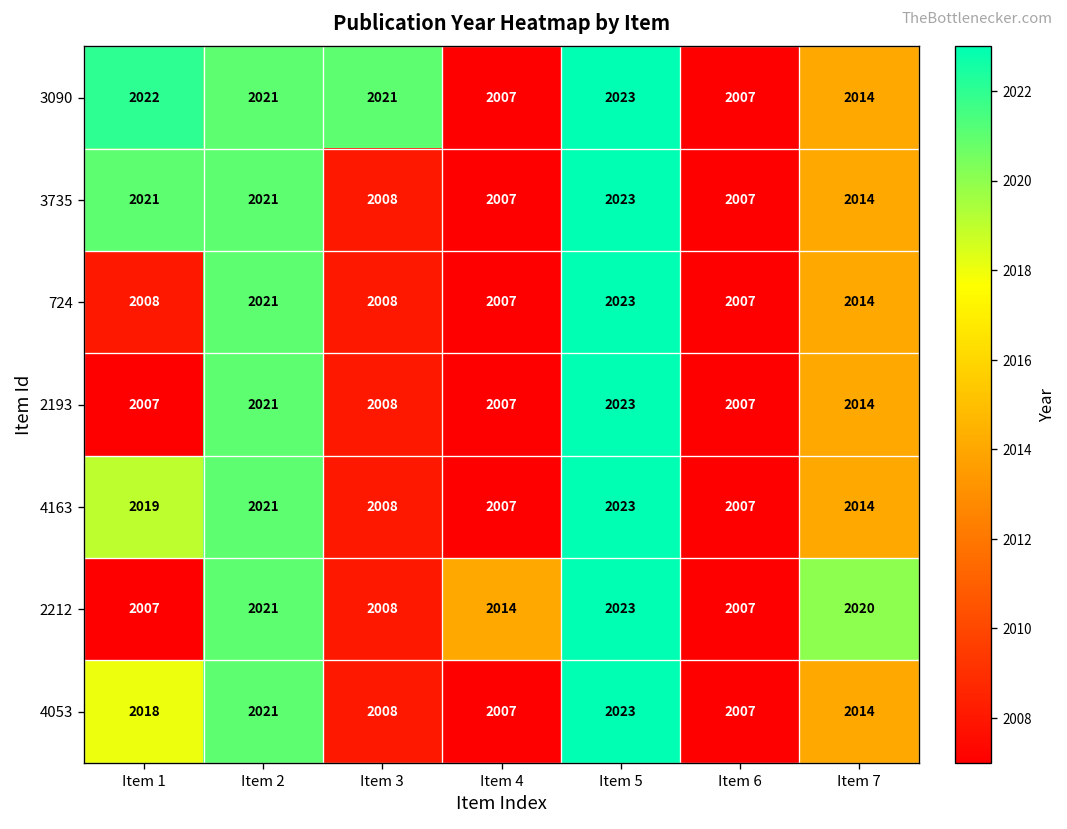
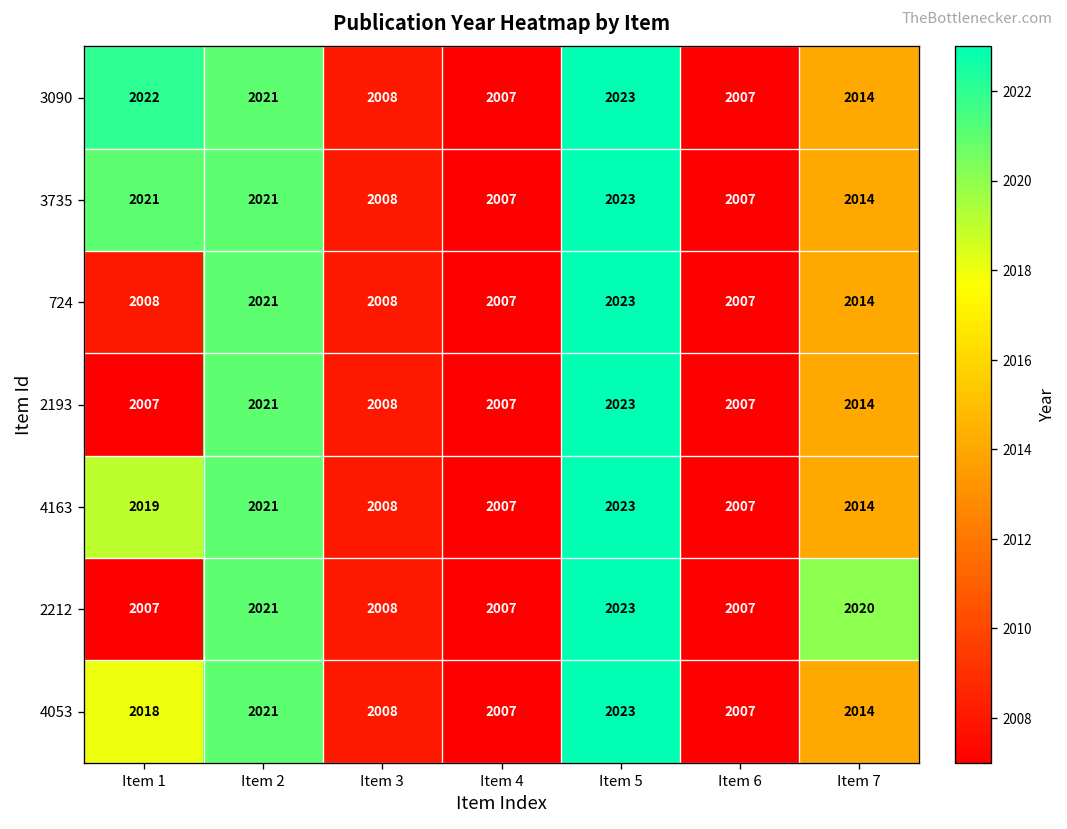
3090, Item 3: 2021 -> 2008
2212, Item 4: 2014 -> 2007
